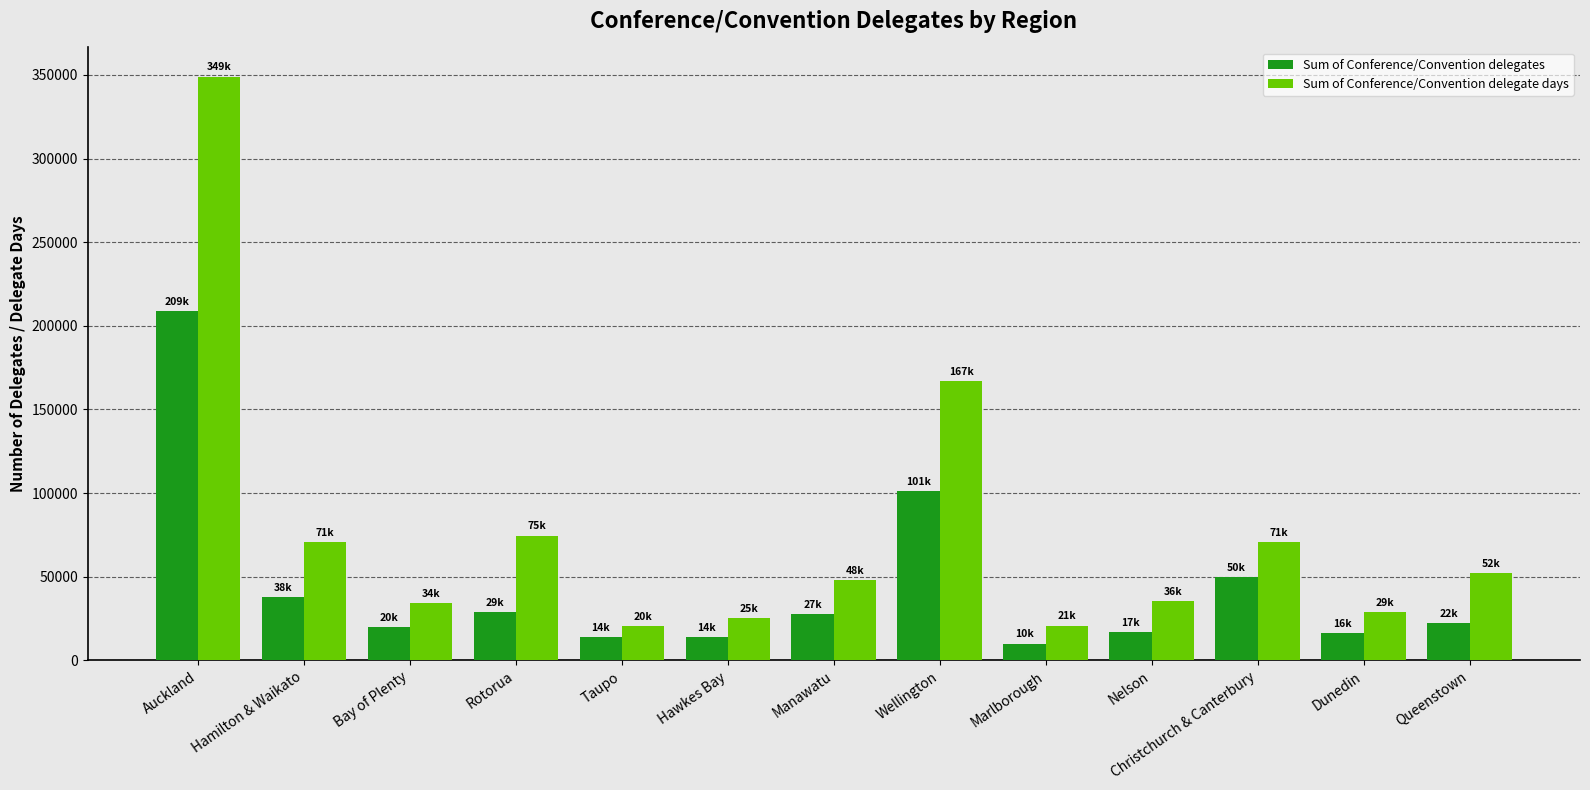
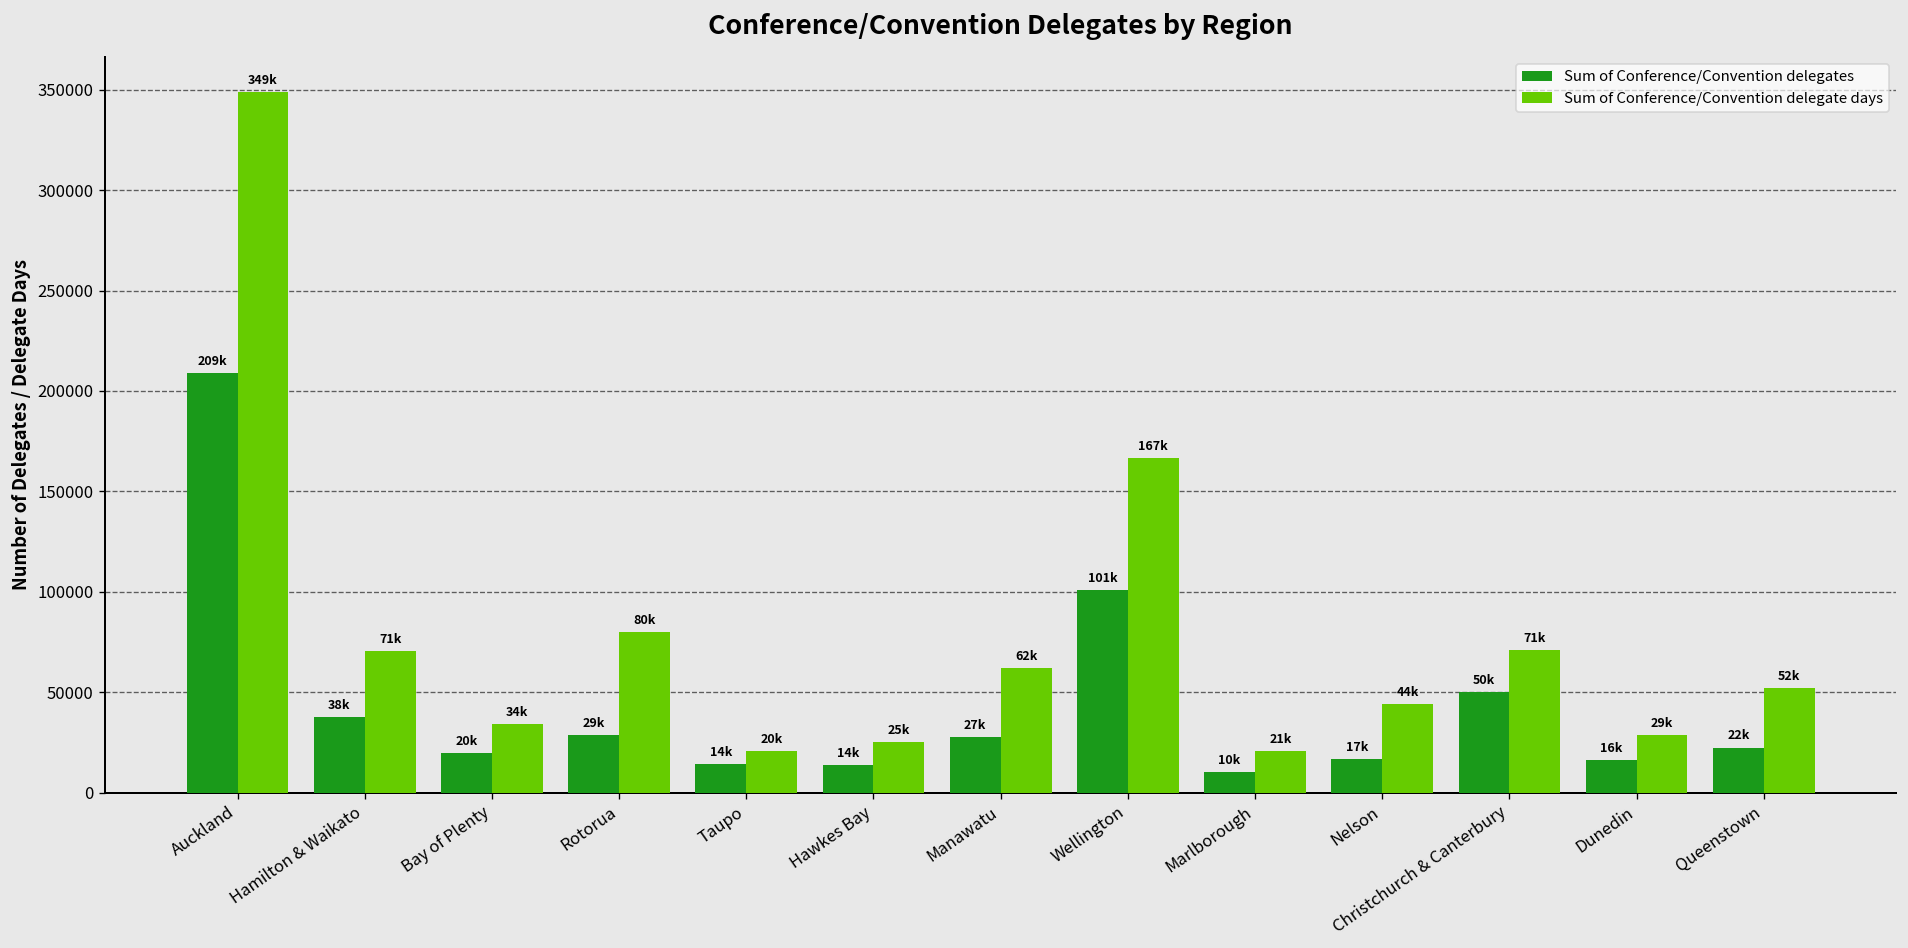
Sum of Conference/Convention delegate days, Rotorua: 75k -> 80k
Sum of Conference/Convention delegate days, Manawatu: 48k -> 62k
Sum of Conference/Convention delegate days, Nelson: 36k -> 44k
